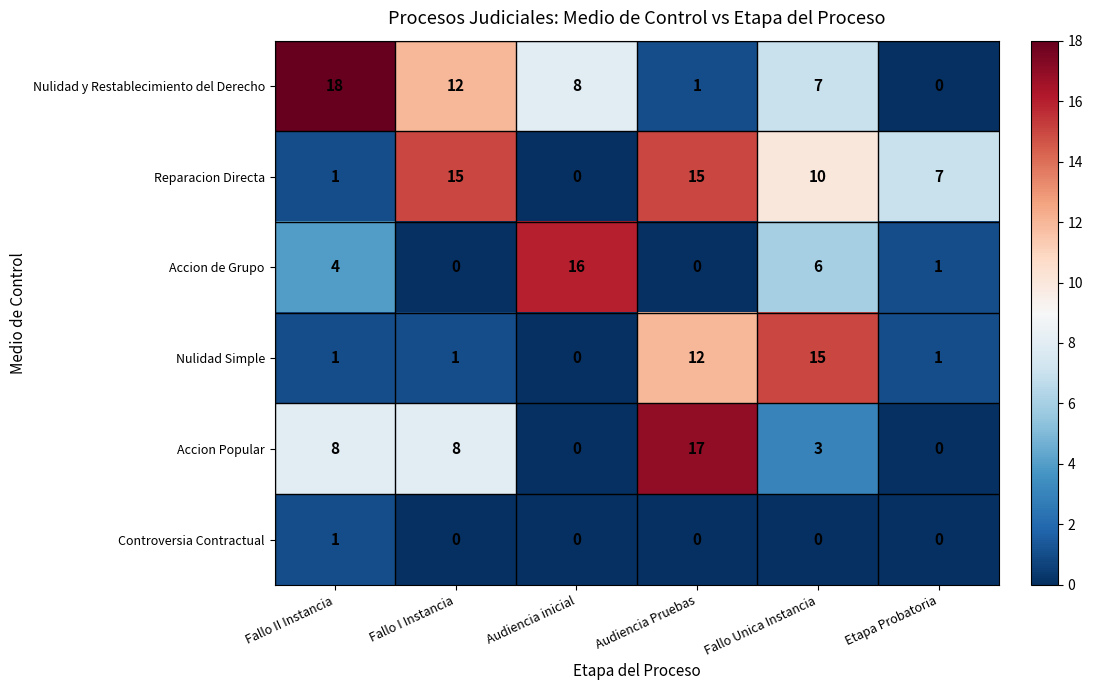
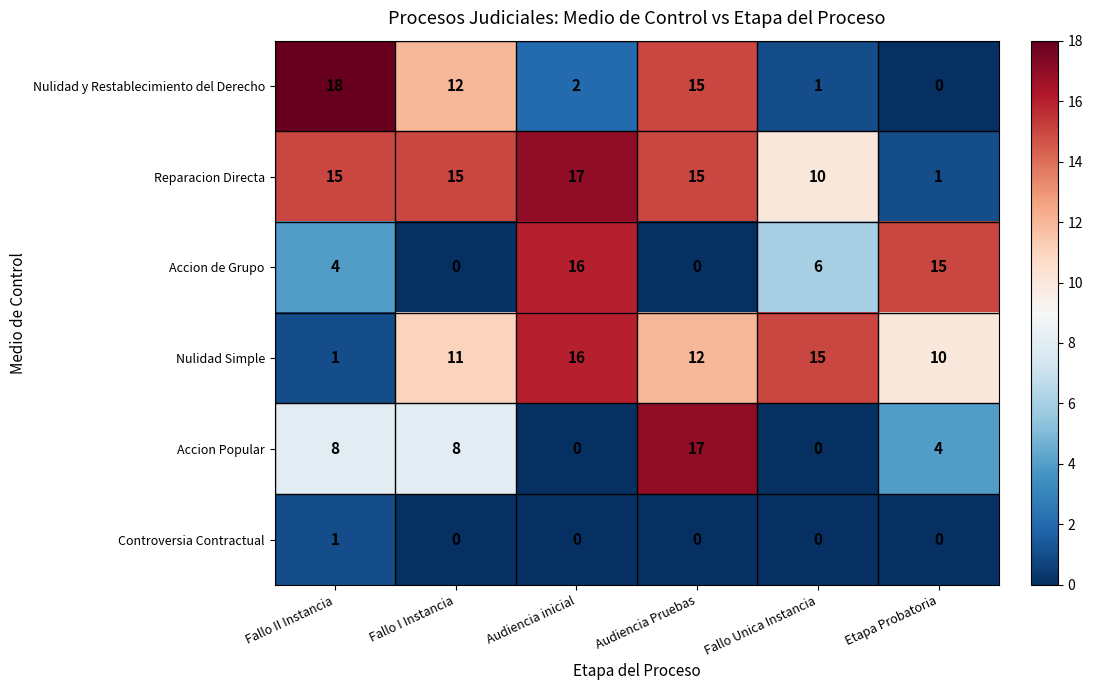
Nulidad y Restablecimiento del Derecho, Audiencia inicial: 8 -> 2
Nulidad y Restablecimiento del Derecho, Audiencia Pruebas: 1 -> 15
Nulidad y Restablecimiento del Derecho, Fallo Unica Instancia: 7 -> 1
Reparacion Directa, Fallo II Instancia: 1 -> 15
Reparacion Directa, Audiencia inicial: 0 -> 17
Reparacion Directa, Etapa Probatoria: 7 -> 1
Accion de Grupo, Etapa Probatoria: 1 -> 15
Nulidad Simple, Fallo I Instancia: 1 -> 11
Nulidad Simple, Audiencia inicial: 0 -> 16
Nulidad Simple, Etapa Probatoria: 1 -> 10
Accion Popular, Fallo Unica Instancia: 3 -> 0
Accion Popular, Etapa Probatoria: 0 -> 4
